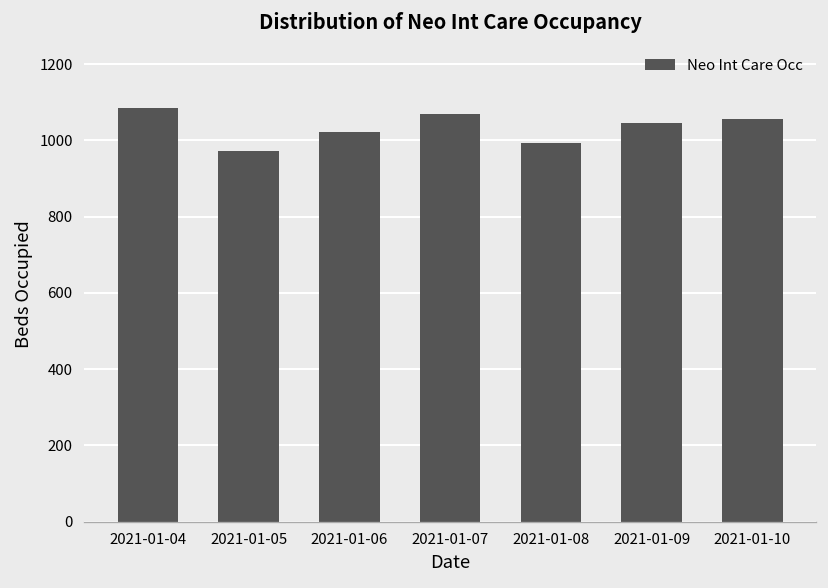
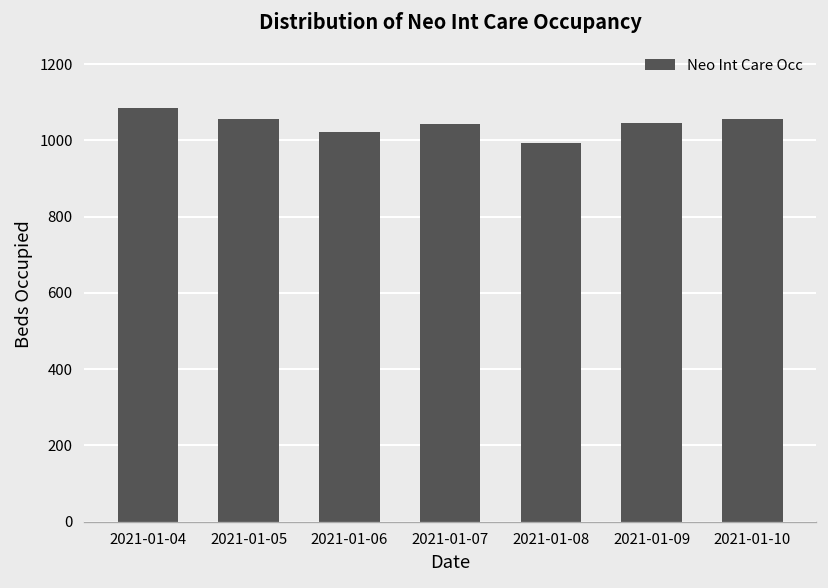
2021-01-05: 970 -> 1060
2021-01-07: 1070 -> 1040
